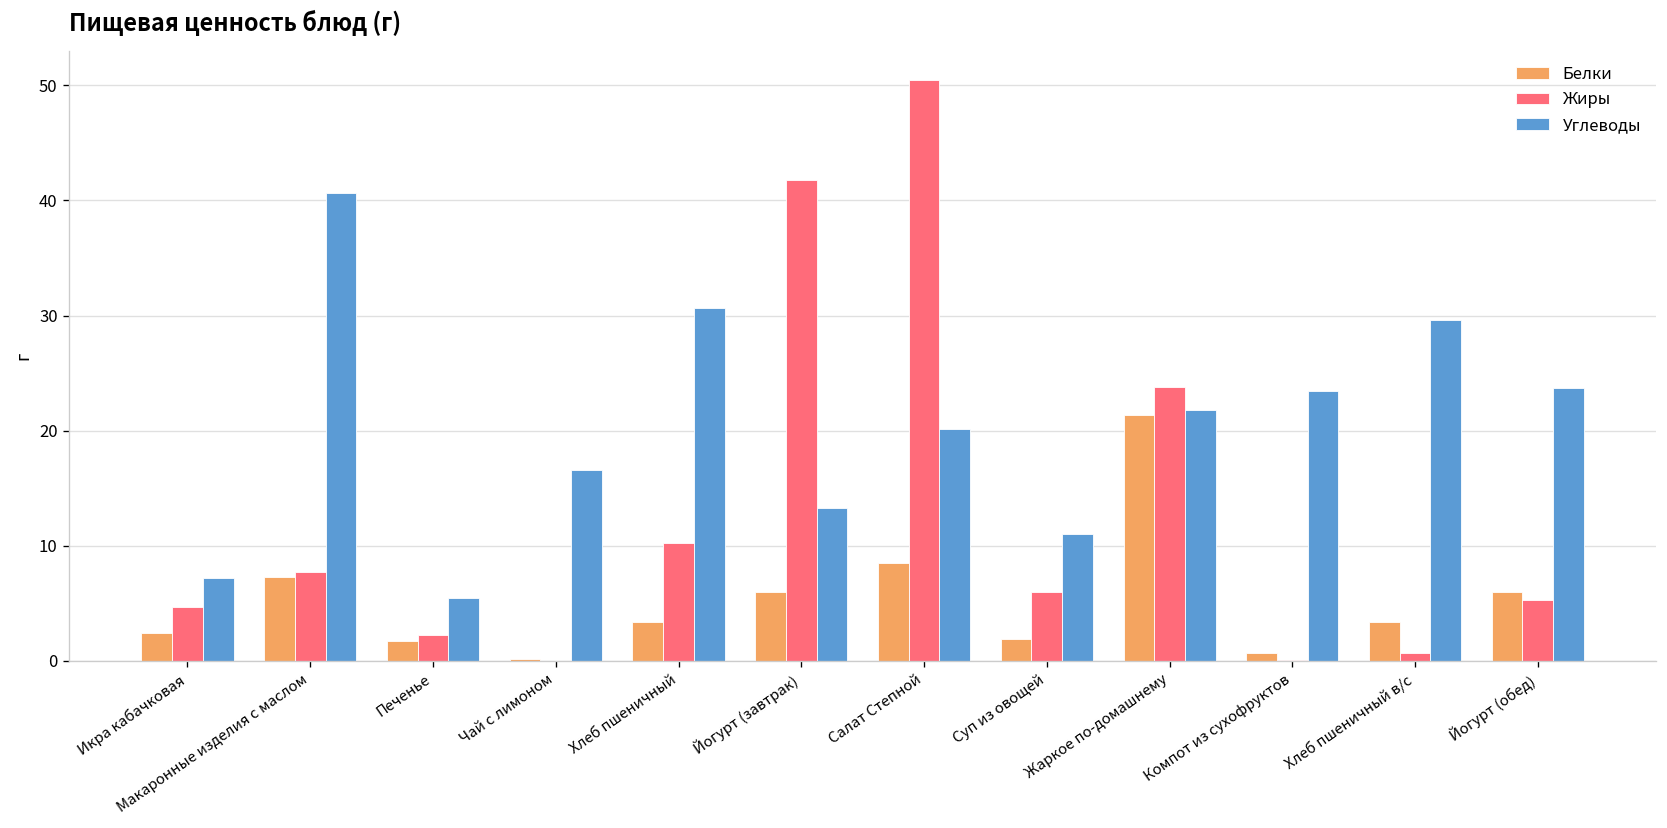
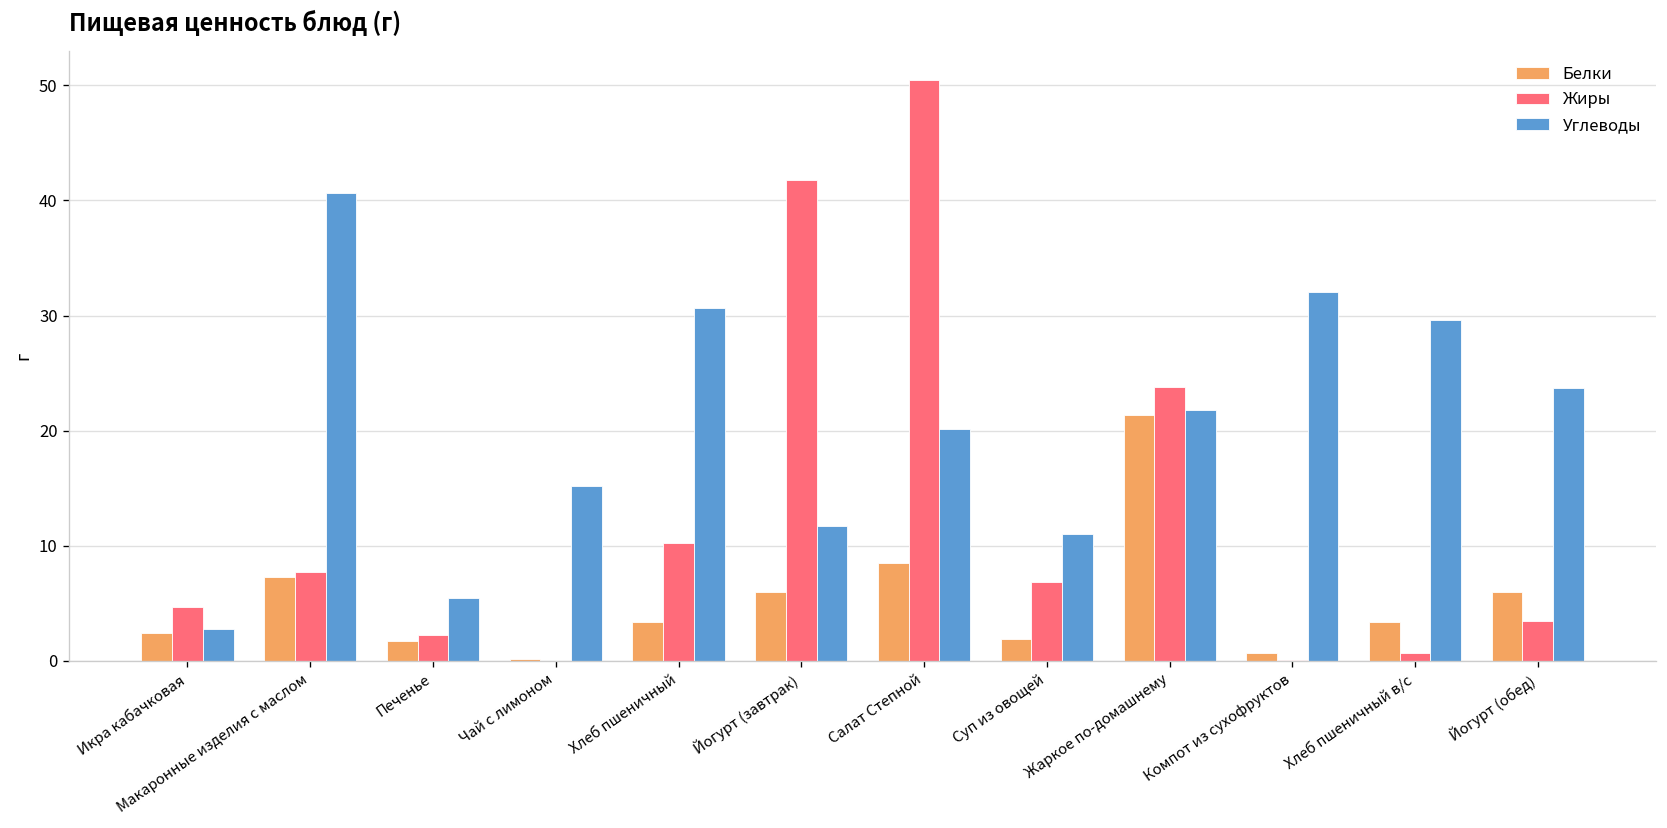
Углеводы, Икра кабачковая: 7 -> 3
Углеводы, Чай с лимоном: 17 -> 15
Углеводы, Йогурт (завтрак): 13 -> 12
Жиры, Суп из овощей: 6 -> 7
Углеводы, Компот из сухофруктов: 23 -> 32
Жиры, Йогурт (обед): 5 -> 4
